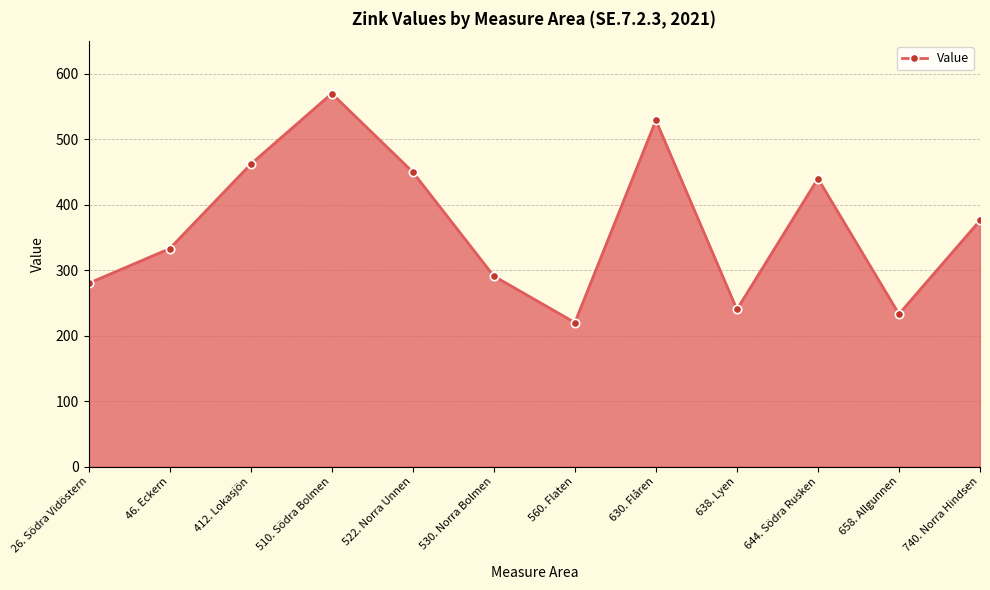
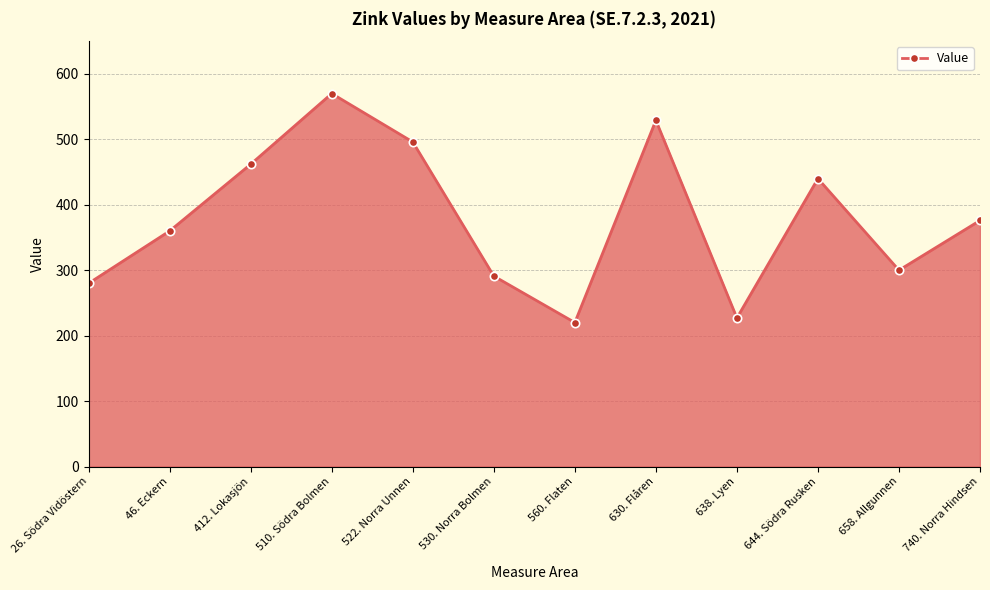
46. Eckern: 330 -> 360
522. Norra Unnen: 450 -> 500
638. Lyen: 240 -> 230
658. Allgunnen: 230 -> 300
